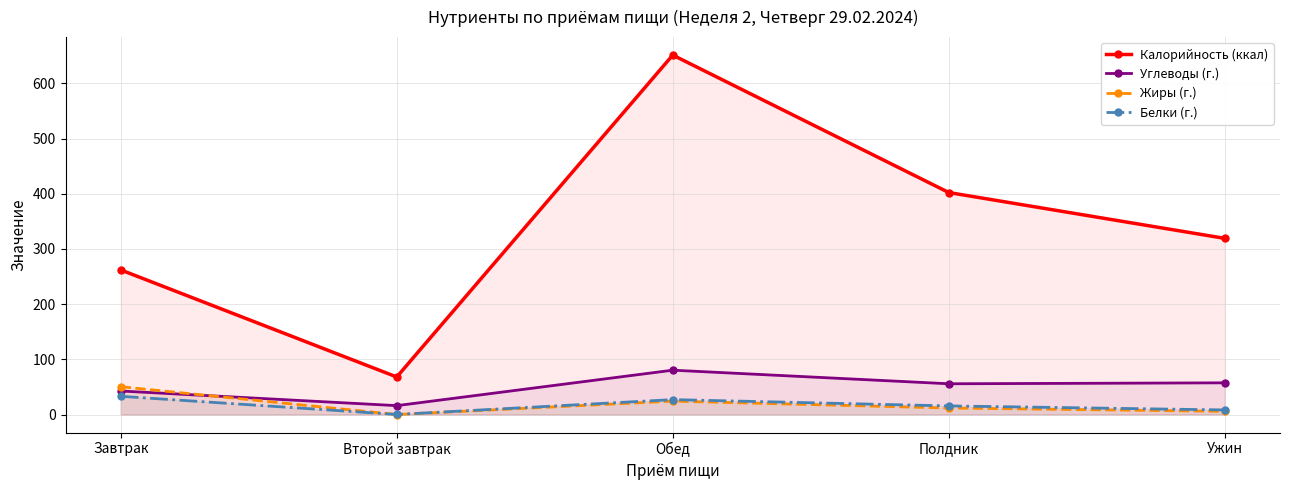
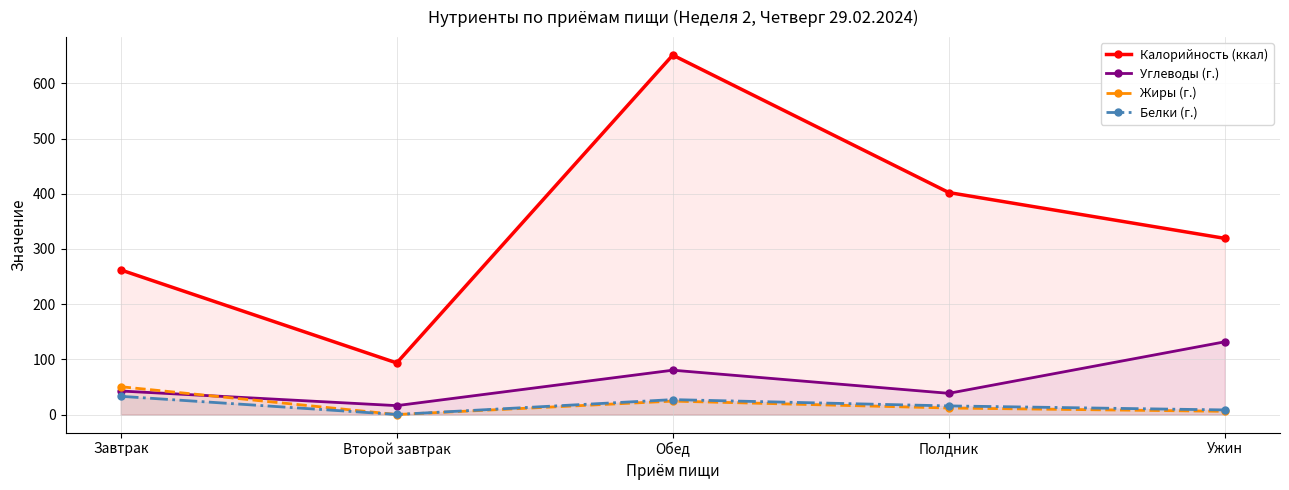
Калорийность (ккал), Второй завтрак: 70 -> 90
Углеводы (г.), Полдник: 60 -> 40
Углеводы (г.), Ужин: 60 -> 130
